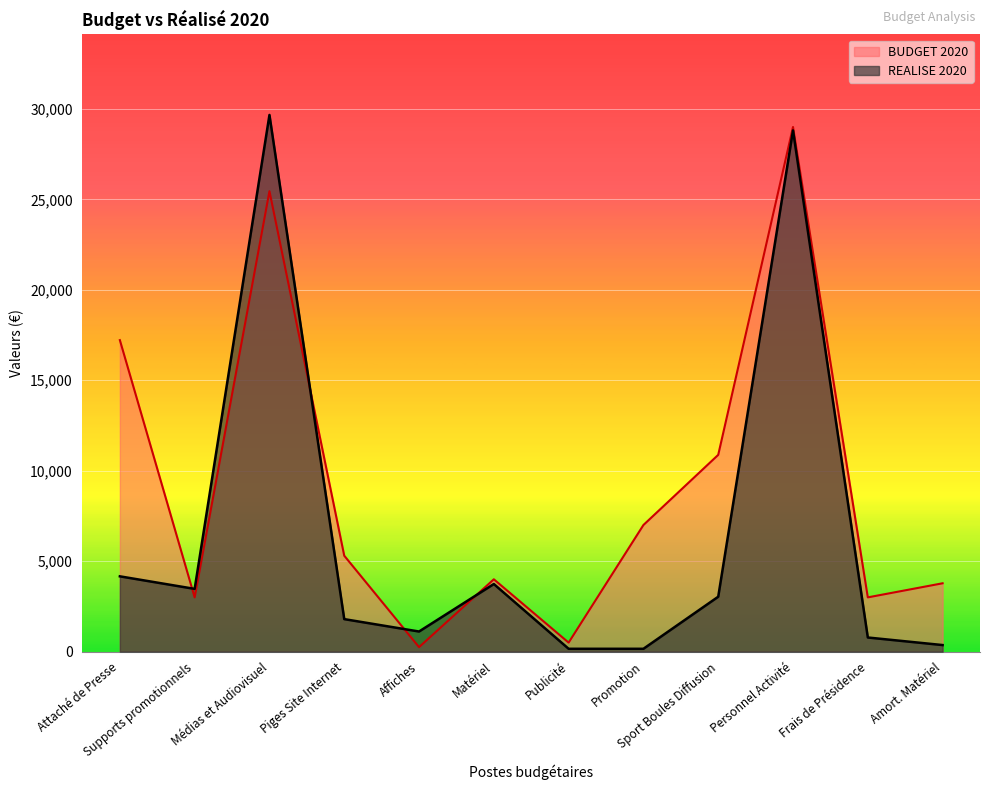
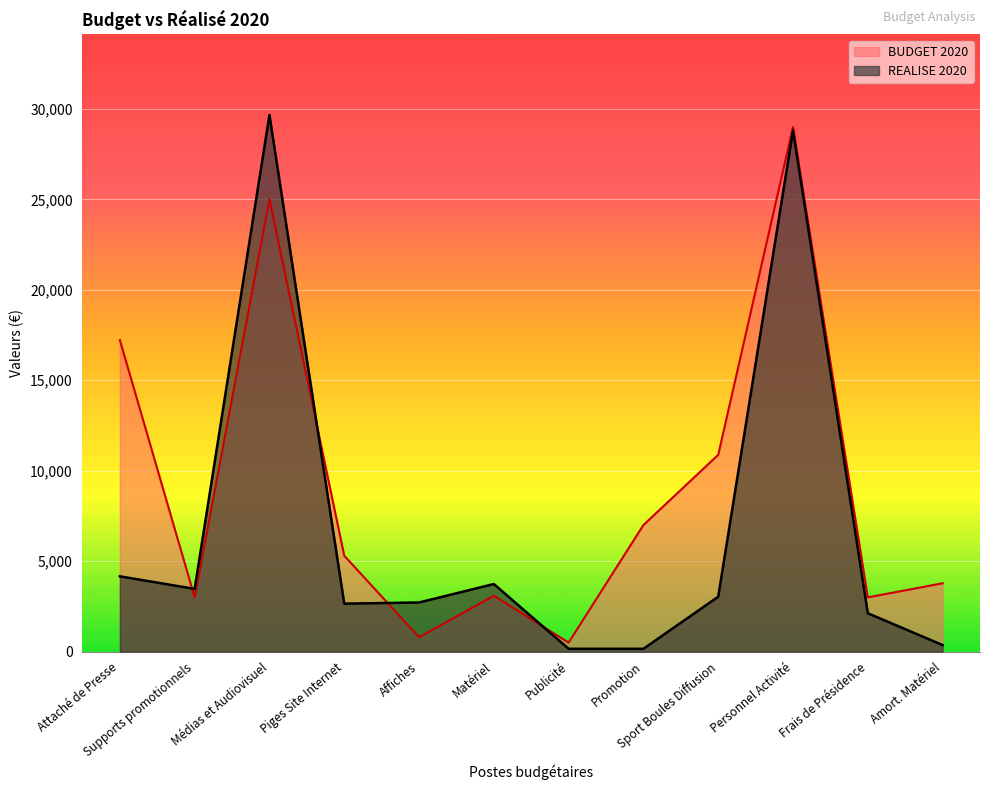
BUDGET 2020, Médias et Audiovisuel: 25,500 -> 25,000
REALISE 2020, Piges Site Internet: 1,800 -> 2,700
BUDGET 2020, Affiches: 300 -> 800
REALISE 2020, Affiches: 1,100 -> 2,700
BUDGET 2020, Matériel: 4,000 -> 3,100
REALISE 2020, Frais de Présidence: 800 -> 2,100
